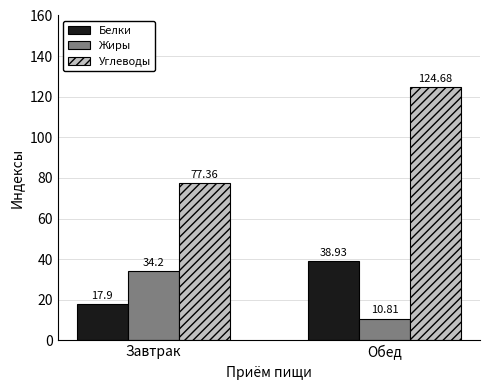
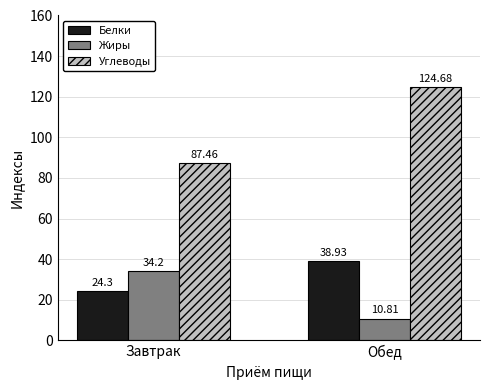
Белки, Завтрак: 17.9 -> 24.3
Углеводы, Завтрак: 77.36 -> 87.46
